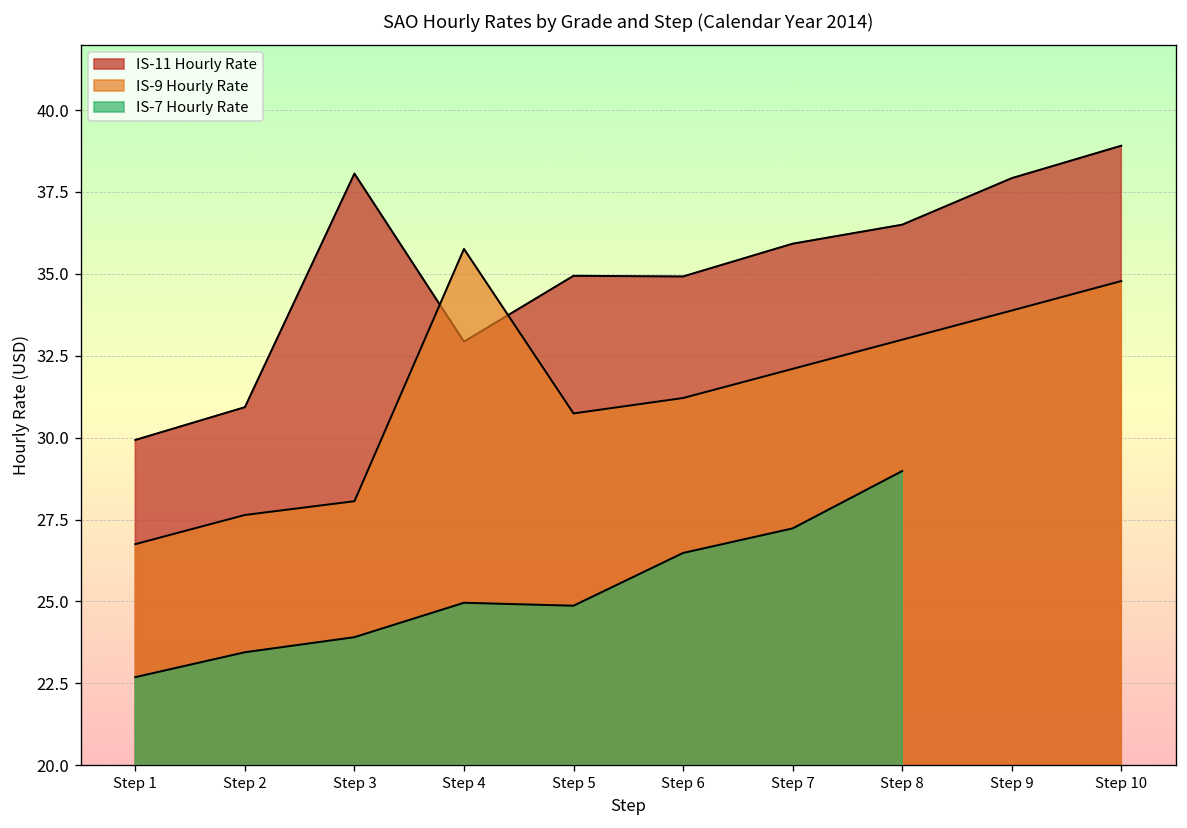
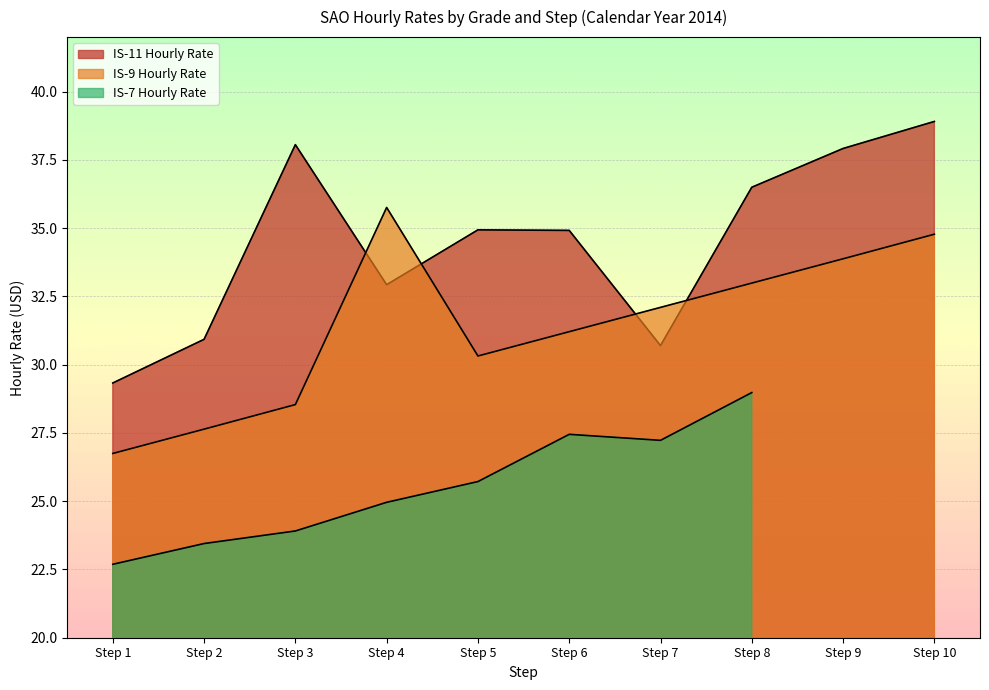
IS-11 Hourly Rate, Step 1: 29.9 -> 29.3
IS-9 Hourly Rate, Step 3: 28.1 -> 28.5
IS-9 Hourly Rate, Step 5: 30.7 -> 30.3
IS-7 Hourly Rate, Step 5: 24.9 -> 25.7
IS-7 Hourly Rate, Step 6: 26.5 -> 27.5
IS-11 Hourly Rate, Step 7: 35.9 -> 30.7
